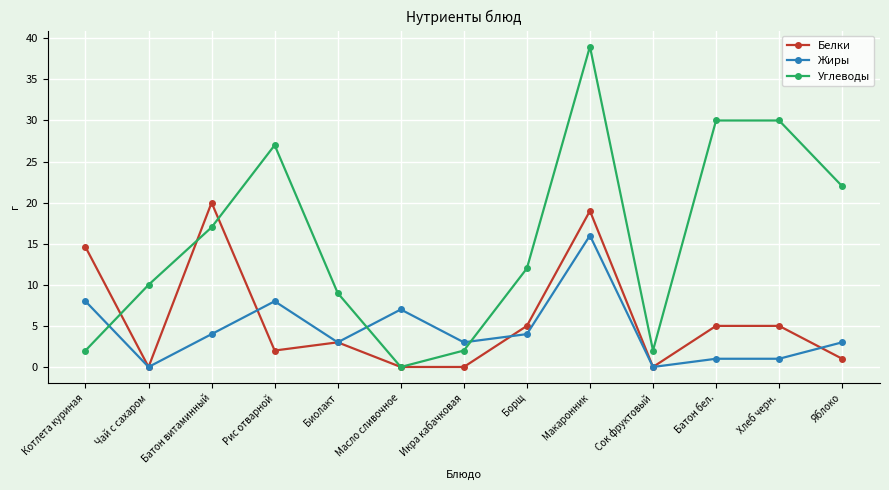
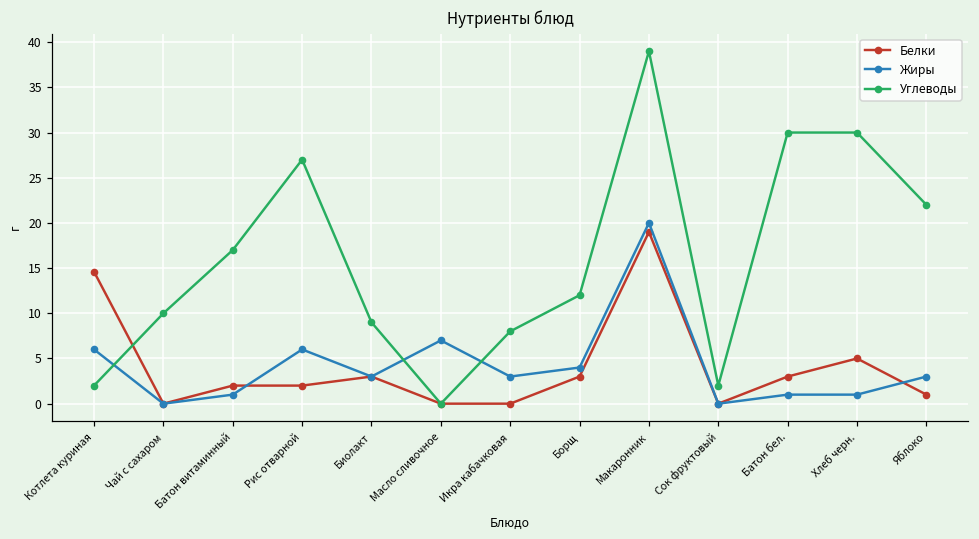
Жиры, Котлета куриная: 8 -> 6
Белки, Батон витаминный: 20 -> 2
Жиры, Батон витаминный: 4 -> 1
Жиры, Рис отварной: 8 -> 6
Углеводы, Икра кабачковая: 2 -> 8
Белки, Борщ: 5 -> 3
Жиры, Макаронник: 16 -> 20
Белки, Батон бел.: 5 -> 3
